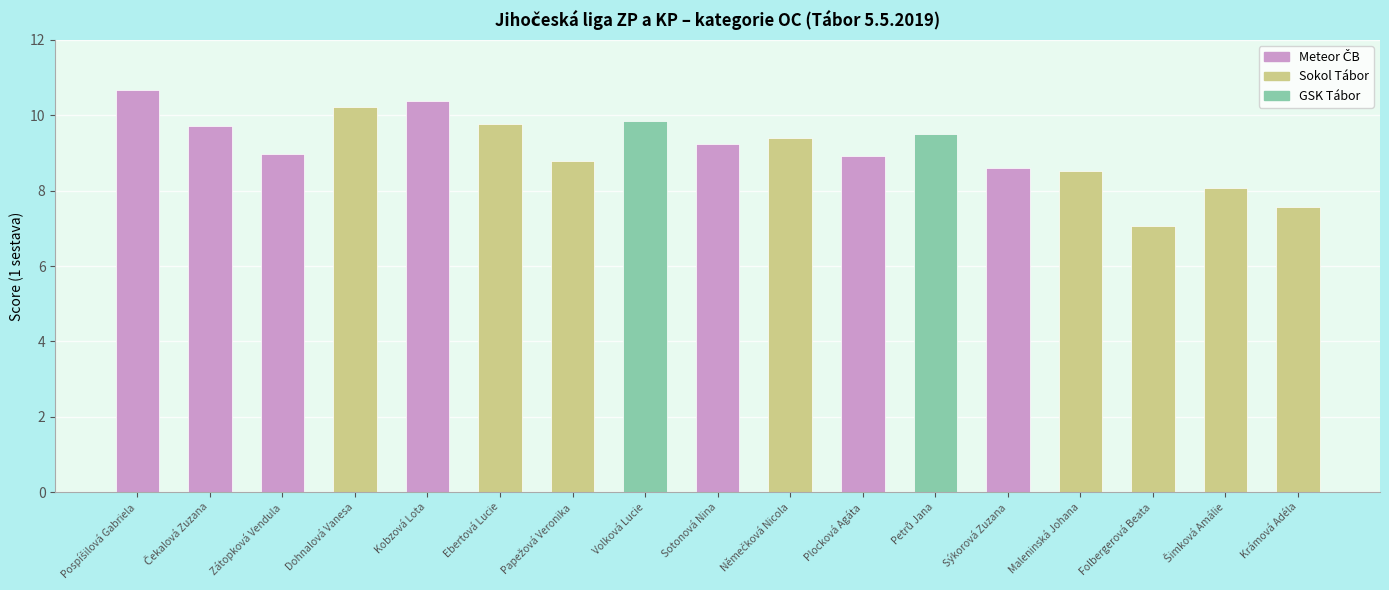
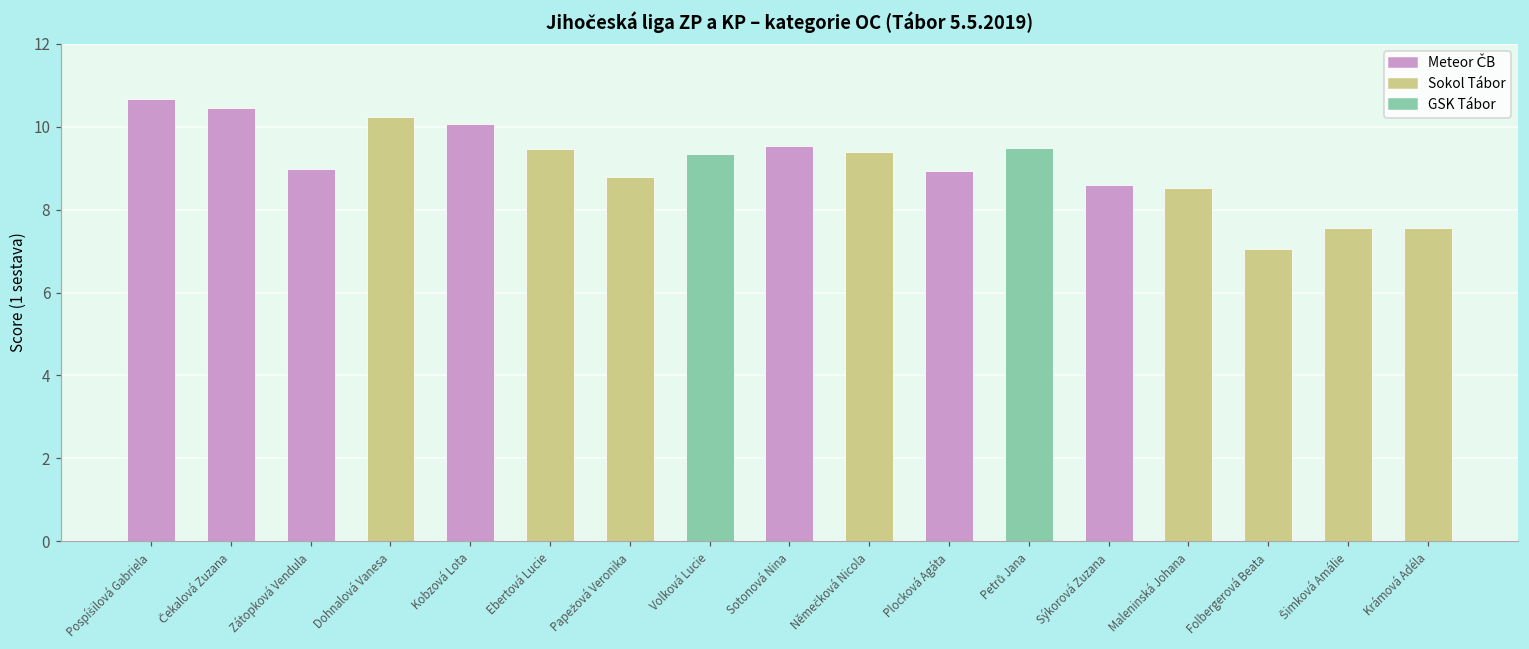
Čekalová Zuzana: 9.7 -> 10.5
Kobzová Lota: 10.4 -> 10.1
Ebertová Lucie: 9.8 -> 9.5
Volková Lucie: 9.9 -> 9.3
Sotonová Nina: 9.2 -> 9.5
Šimková Amálie: 8.1 -> 7.5
